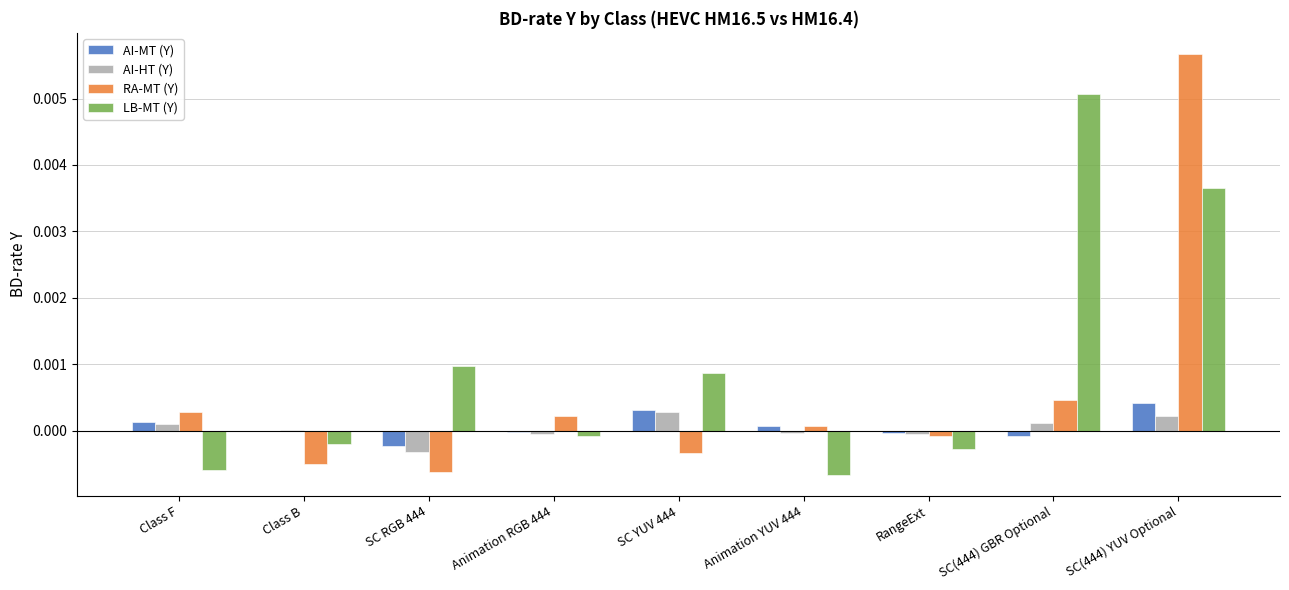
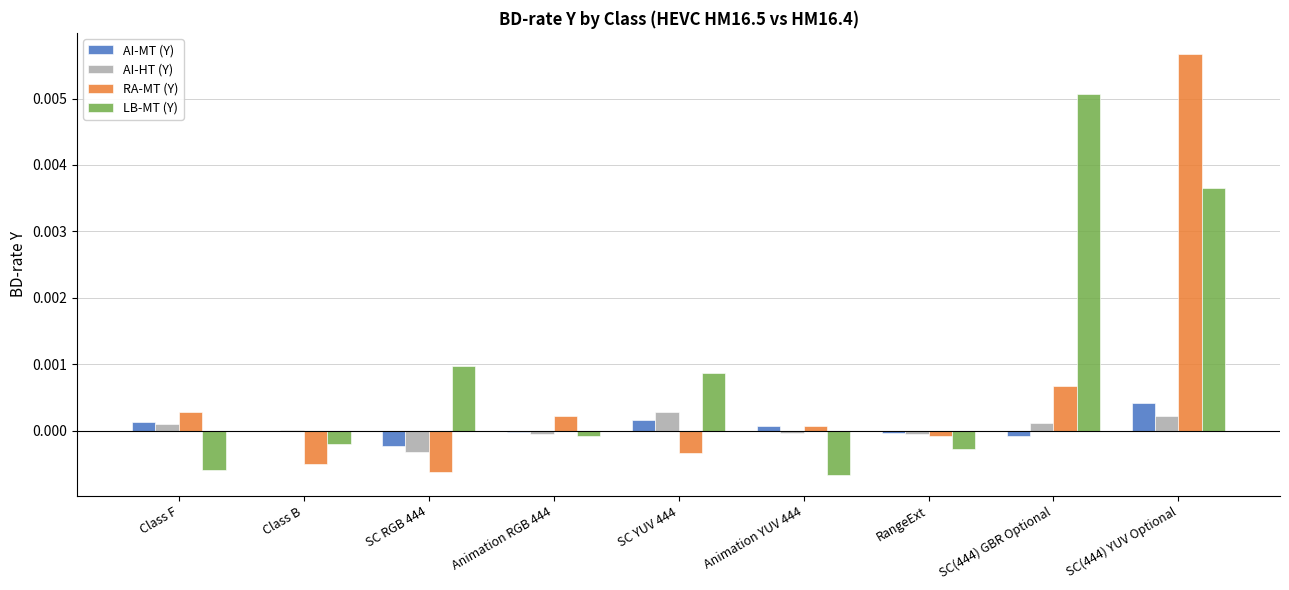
AI-MT (Y), SC YUV 444: 0.0003 -> 0.0002
RA-MT (Y), SC(444) GBR Optional: 0.0005 -> 0.0007
